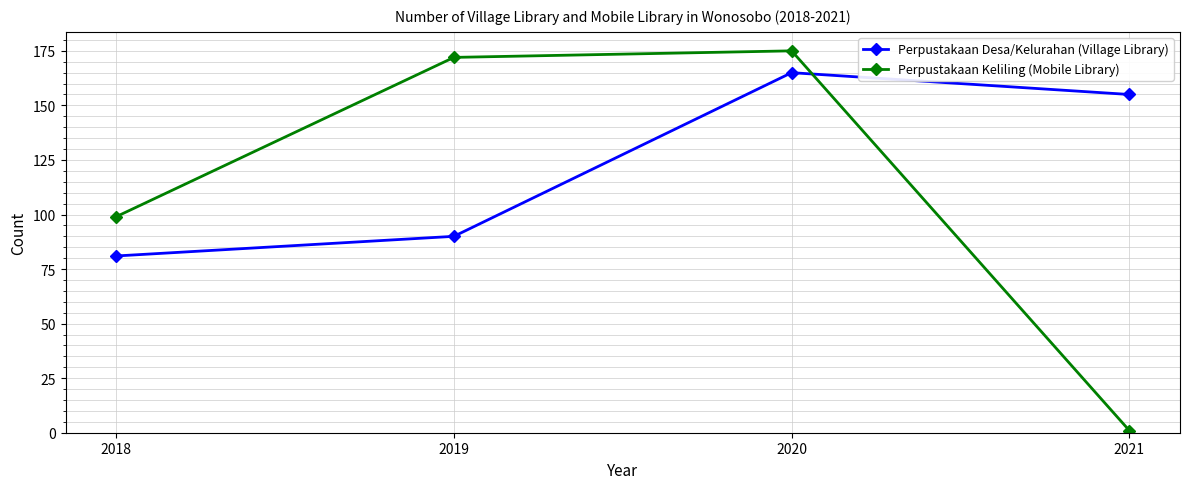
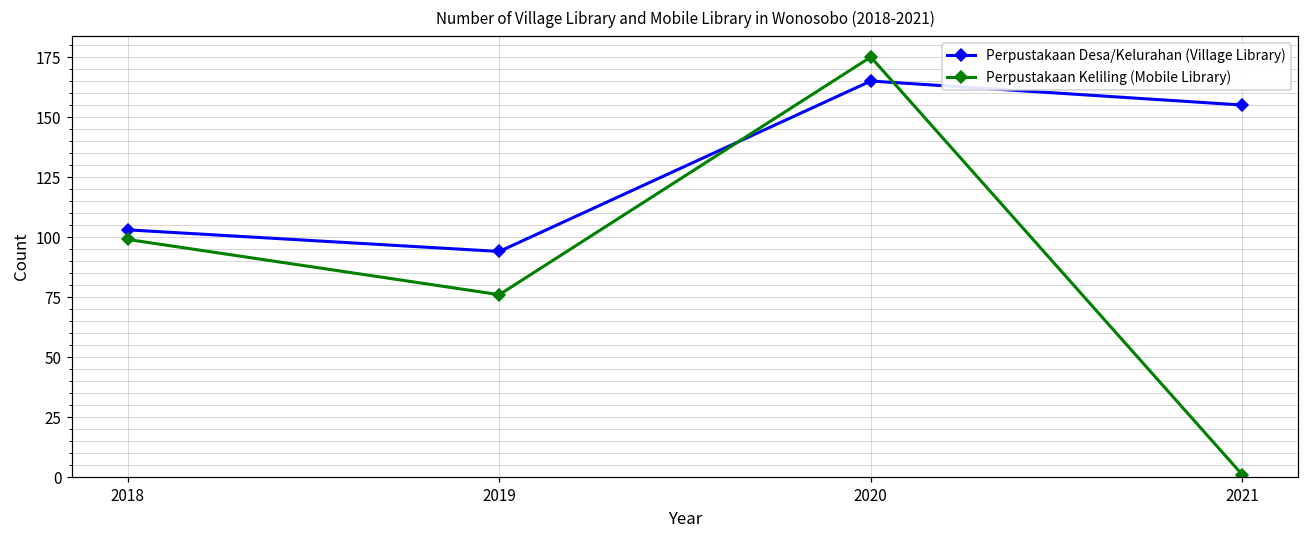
Perpustakaan Desa/Kelurahan (Village Library), 2018: 81 -> 103
Perpustakaan Desa/Kelurahan (Village Library), 2019: 90 -> 94
Perpustakaan Keliling (Mobile Library), 2019: 172 -> 76
